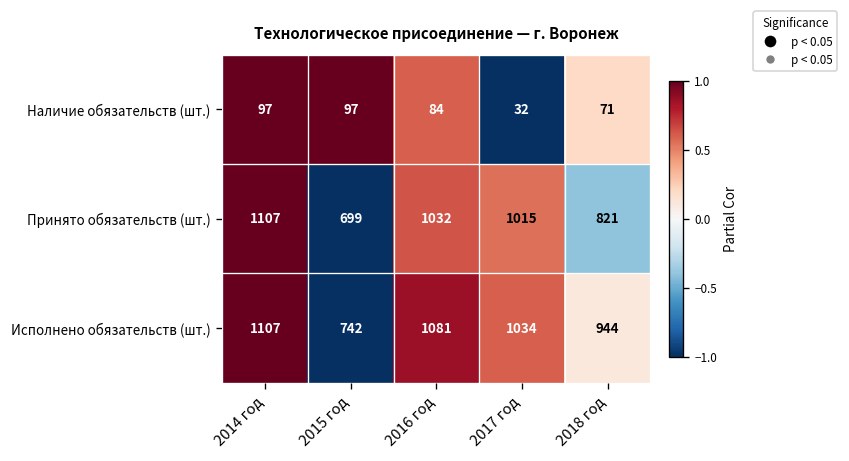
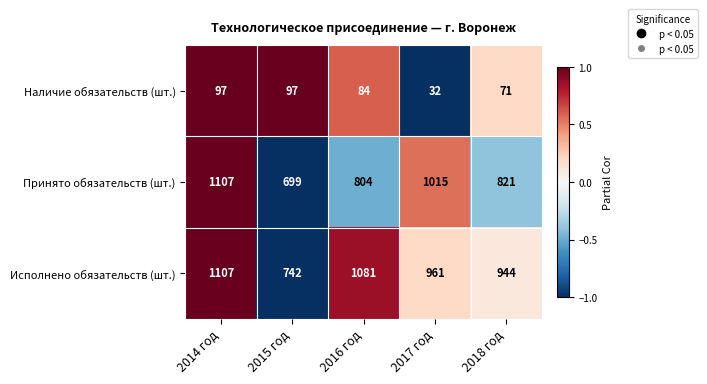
Принято обязательств (шт.), 2016 год: 1032 -> 804
Исполнено обязательств (шт.), 2017 год: 1034 -> 961
